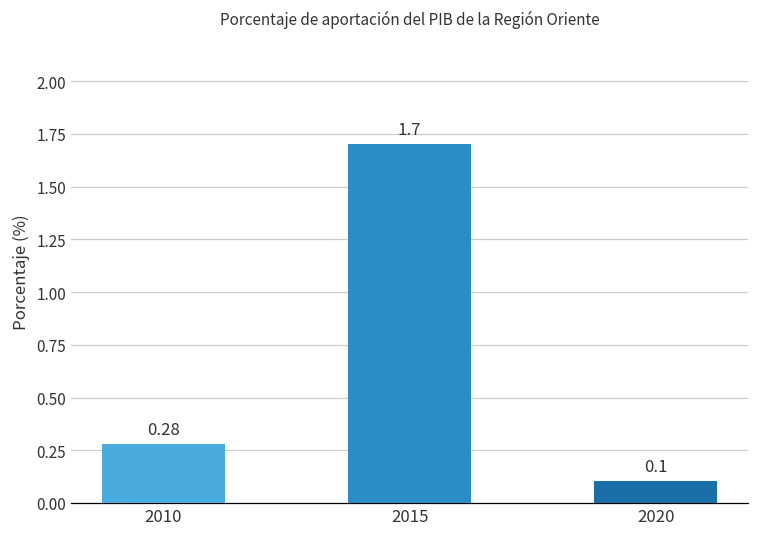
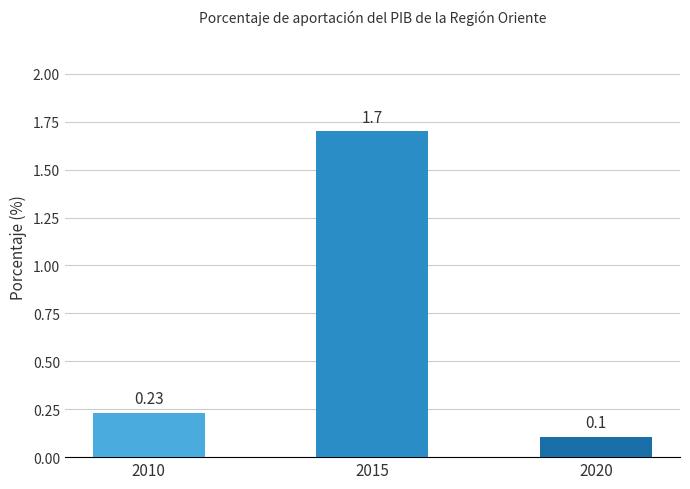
2010: 0.28 -> 0.23
